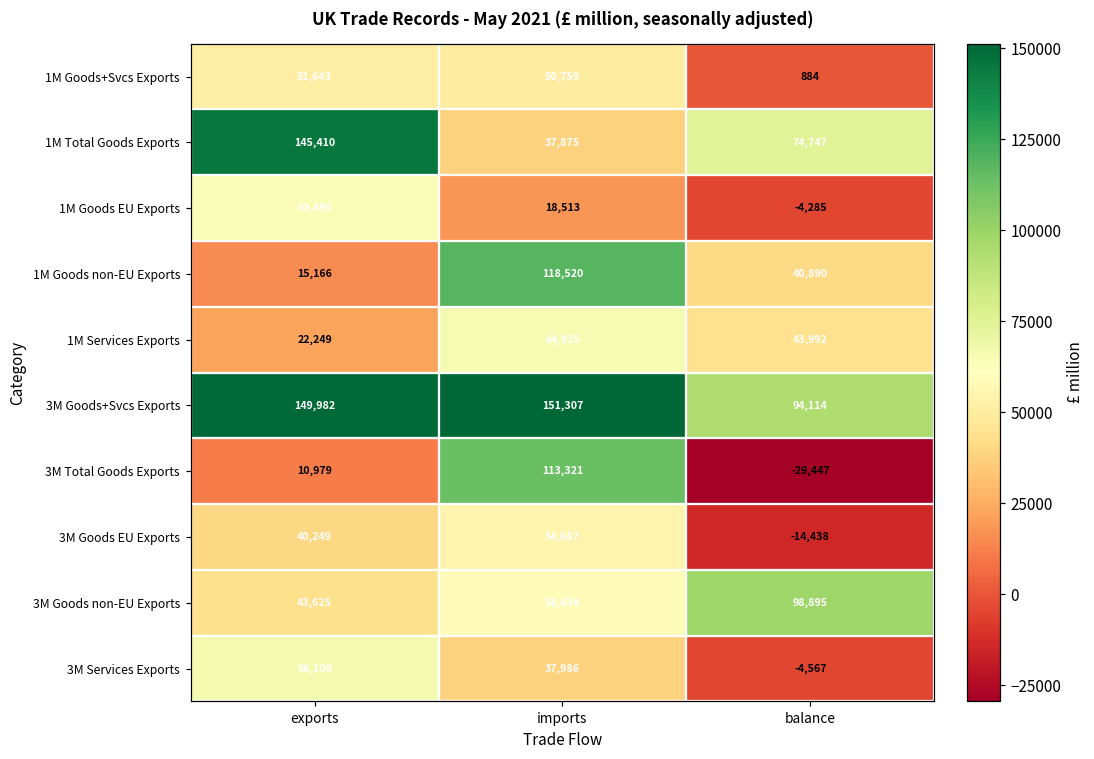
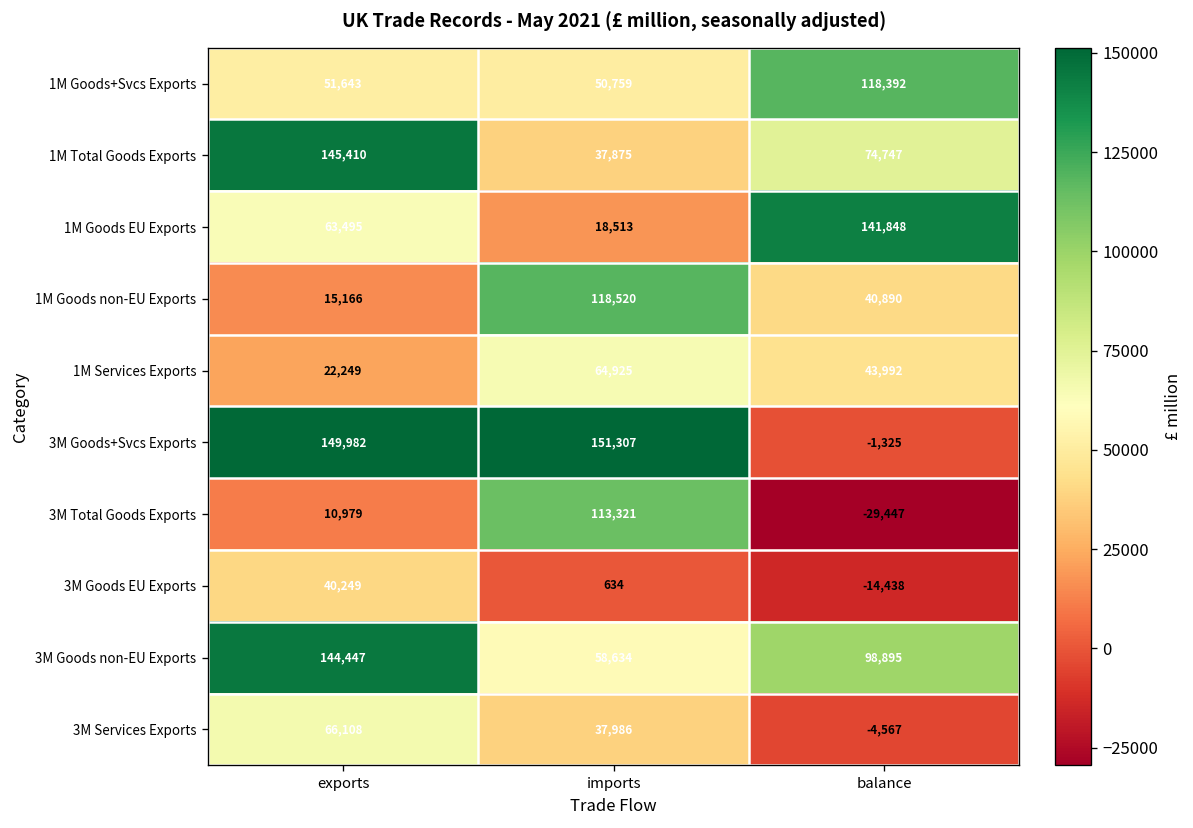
1M Goods+Svcs Exports, balance: 884 -> 118,392
1M Goods EU Exports, balance: -4,285 -> 141,848
3M Goods+Svcs Exports, balance: 94,114 -> -1,325
3M Goods EU Exports, imports: 54,687 -> 634
3M Goods non-EU Exports, exports: 43,625 -> 144,447
